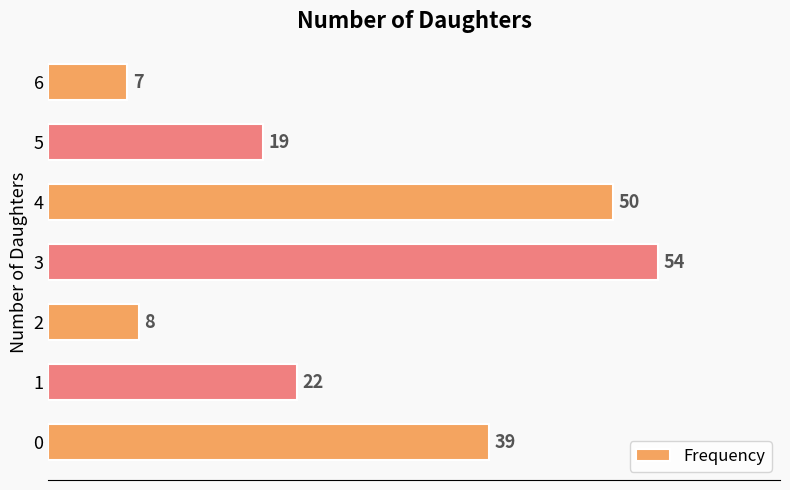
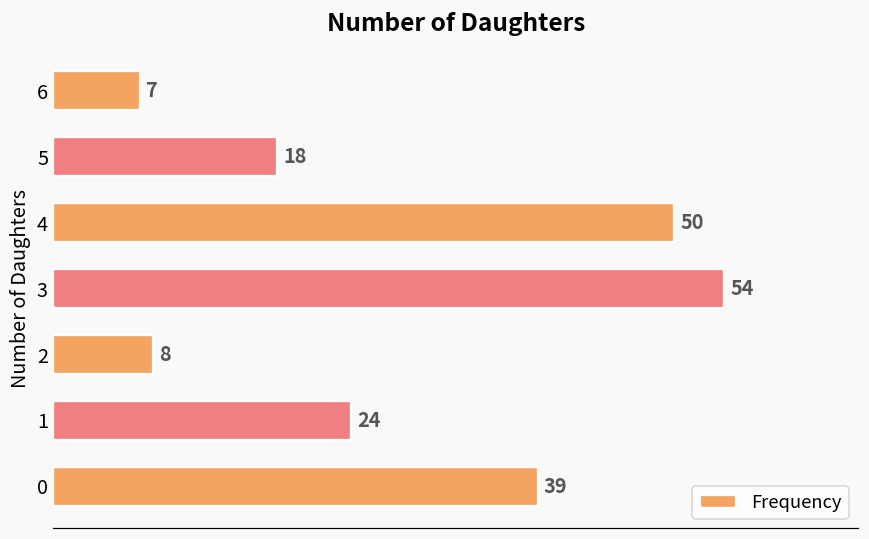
5: 19 -> 18
1: 22 -> 24
